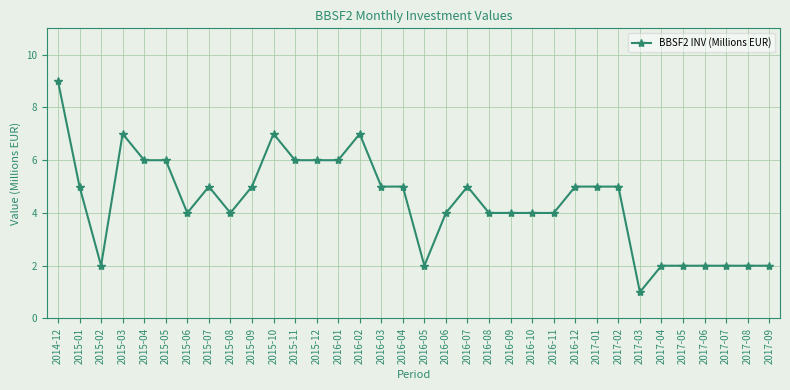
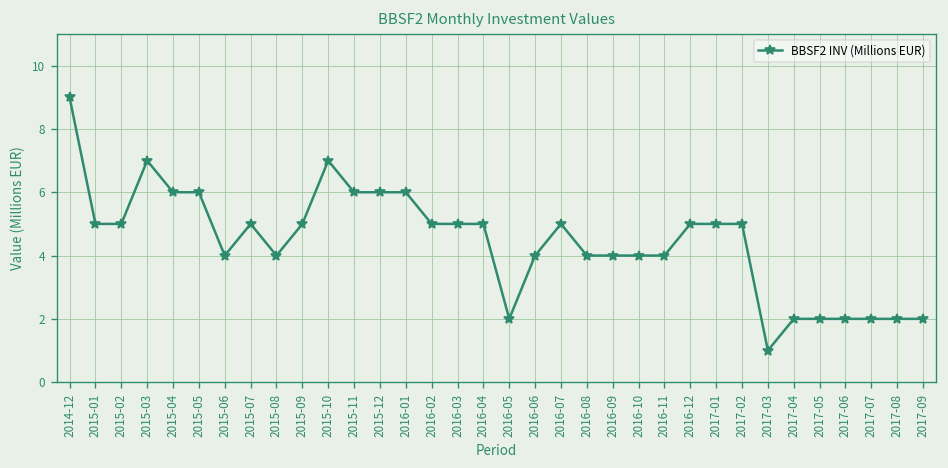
2015-02: 2 -> 5
2016-02: 7 -> 5
